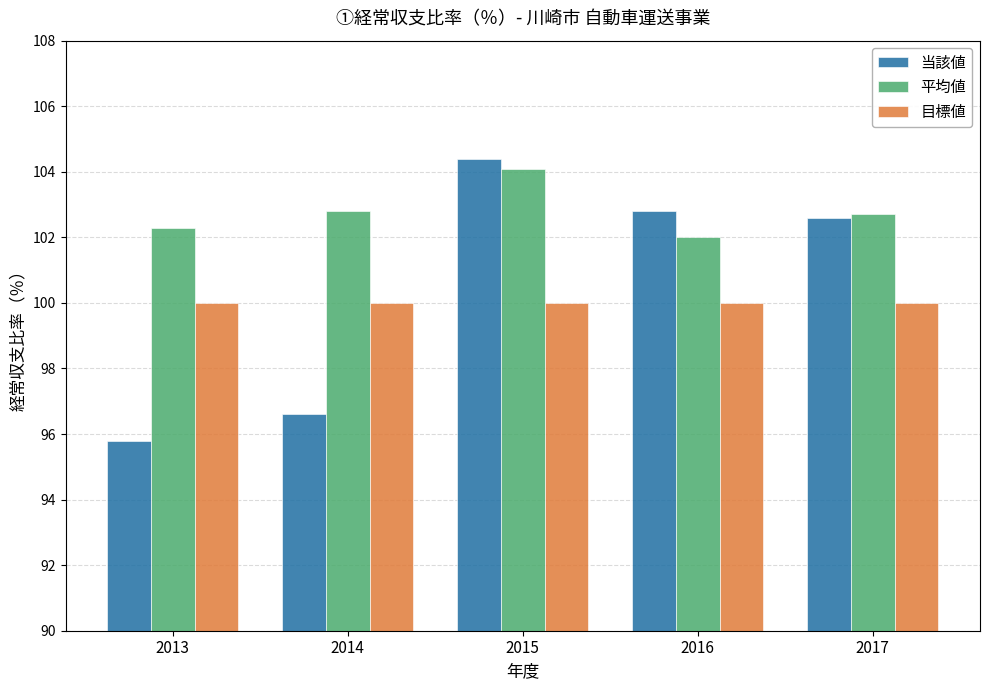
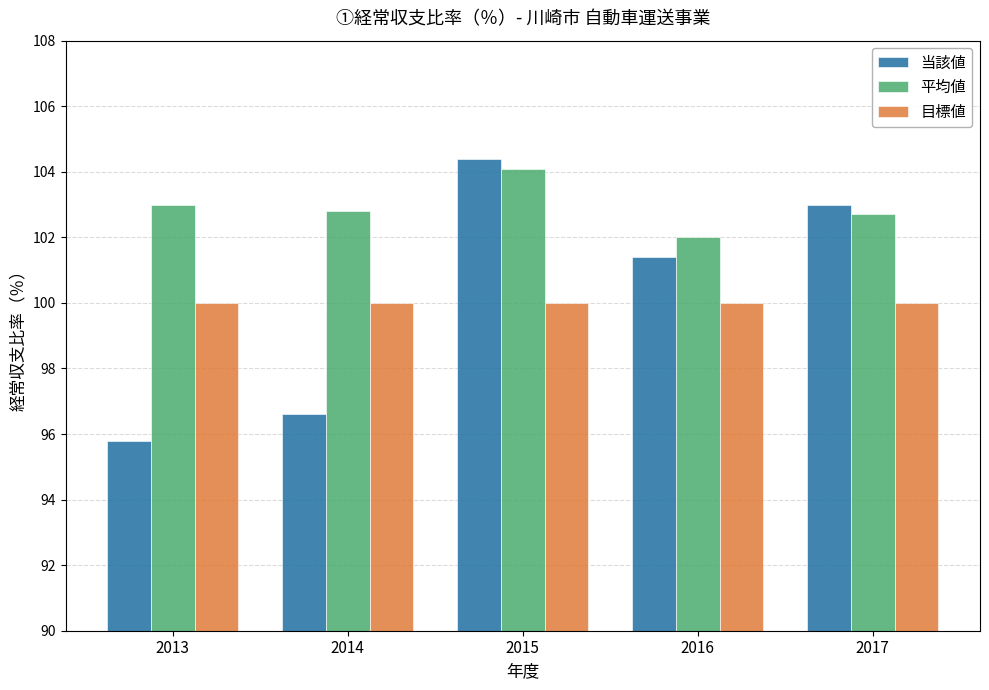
平均値, 2013: 102.3 -> 103.0
当該値, 2016: 102.8 -> 101.4
当該値, 2017: 102.6 -> 103.0
